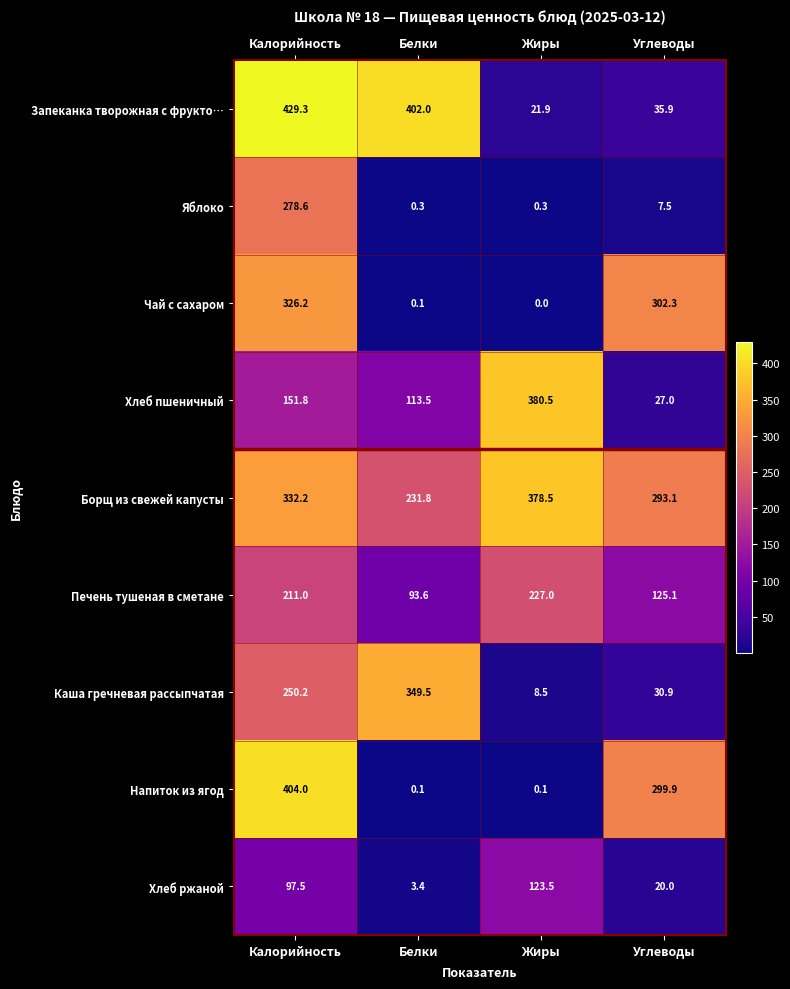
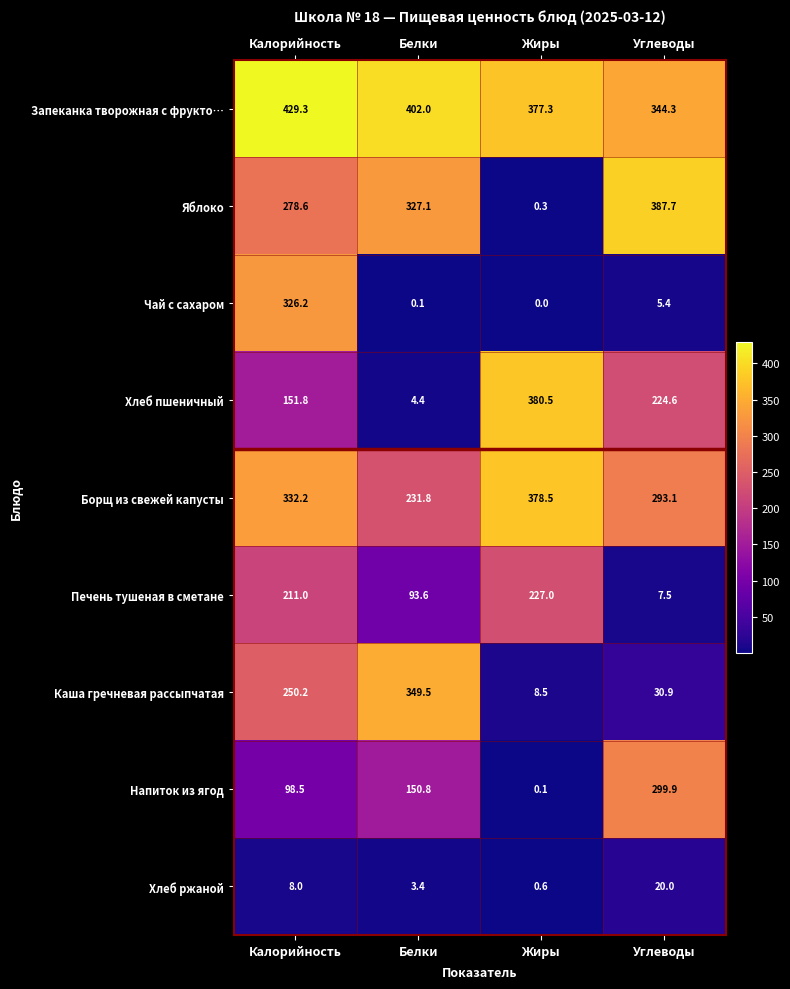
Запеканка творожная с фрукто…, Жиры: 21.9 -> 377.3
Запеканка творожная с фрукто…, Углеводы: 35.9 -> 344.3
Яблоко, Белки: 0.3 -> 327.1
Яблоко, Углеводы: 7.5 -> 387.7
Чай с сахаром, Углеводы: 302.3 -> 5.4
Хлеб пшеничный, Белки: 113.5 -> 4.4
Хлеб пшеничный, Углеводы: 27.0 -> 224.6
Печень тушеная в сметане, Углеводы: 125.1 -> 7.5
Напиток из ягод, Калорийность: 404.0 -> 98.5
Напиток из ягод, Белки: 0.1 -> 150.8
Хлеб ржаной, Калорийность: 97.5 -> 8.0
Хлеб ржаной, Жиры: 123.5 -> 0.6
